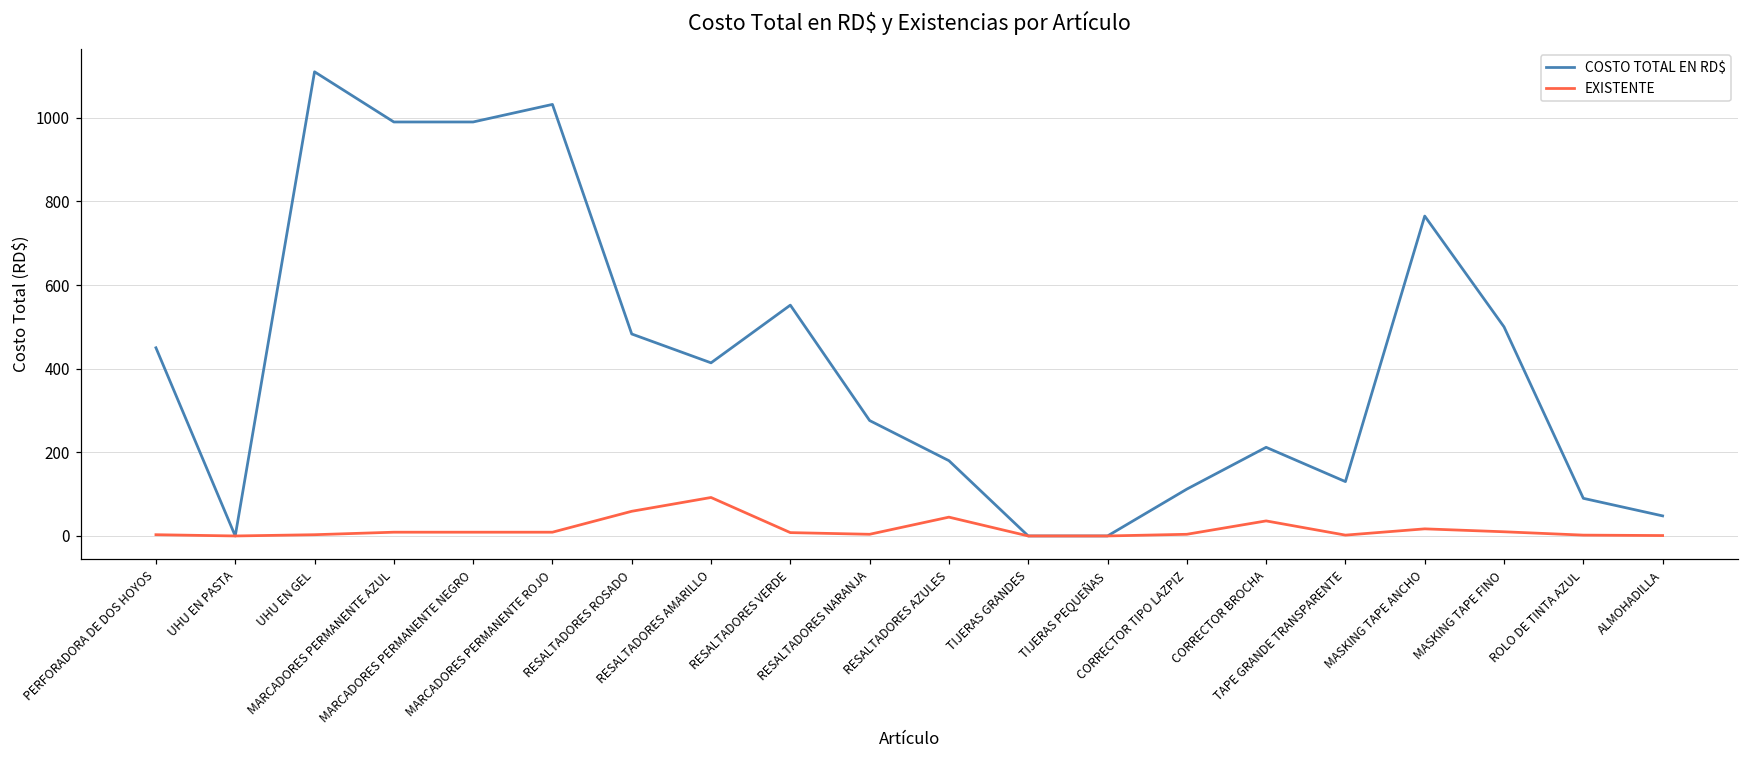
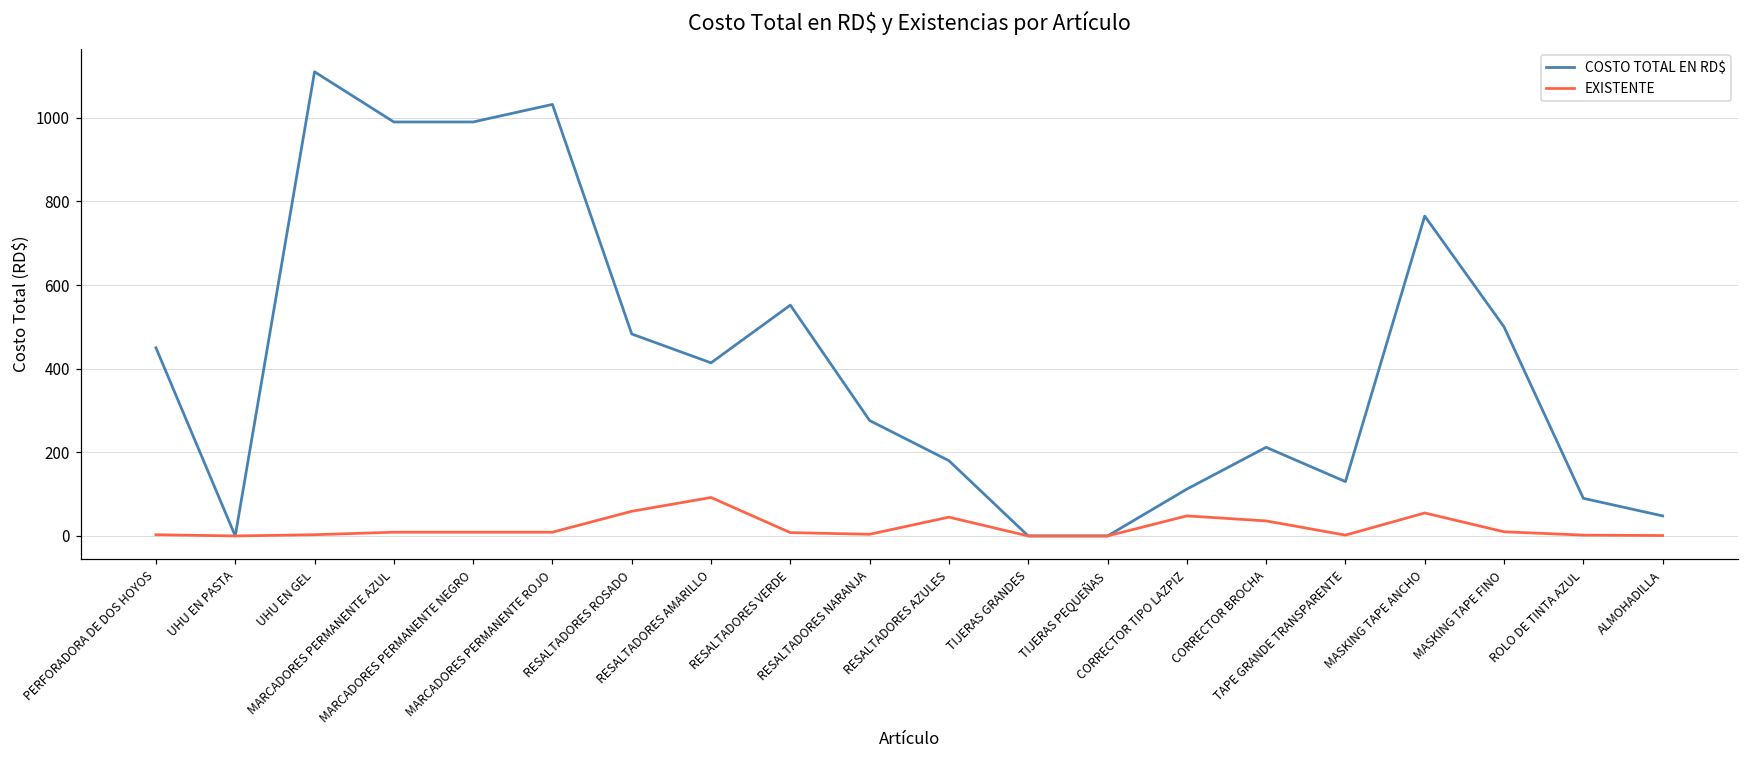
EXISTENTE, CORRECTOR TIPO LAZPIZ: 0 -> 50
EXISTENTE, MASKING TAPE ANCHO: 20 -> 60
